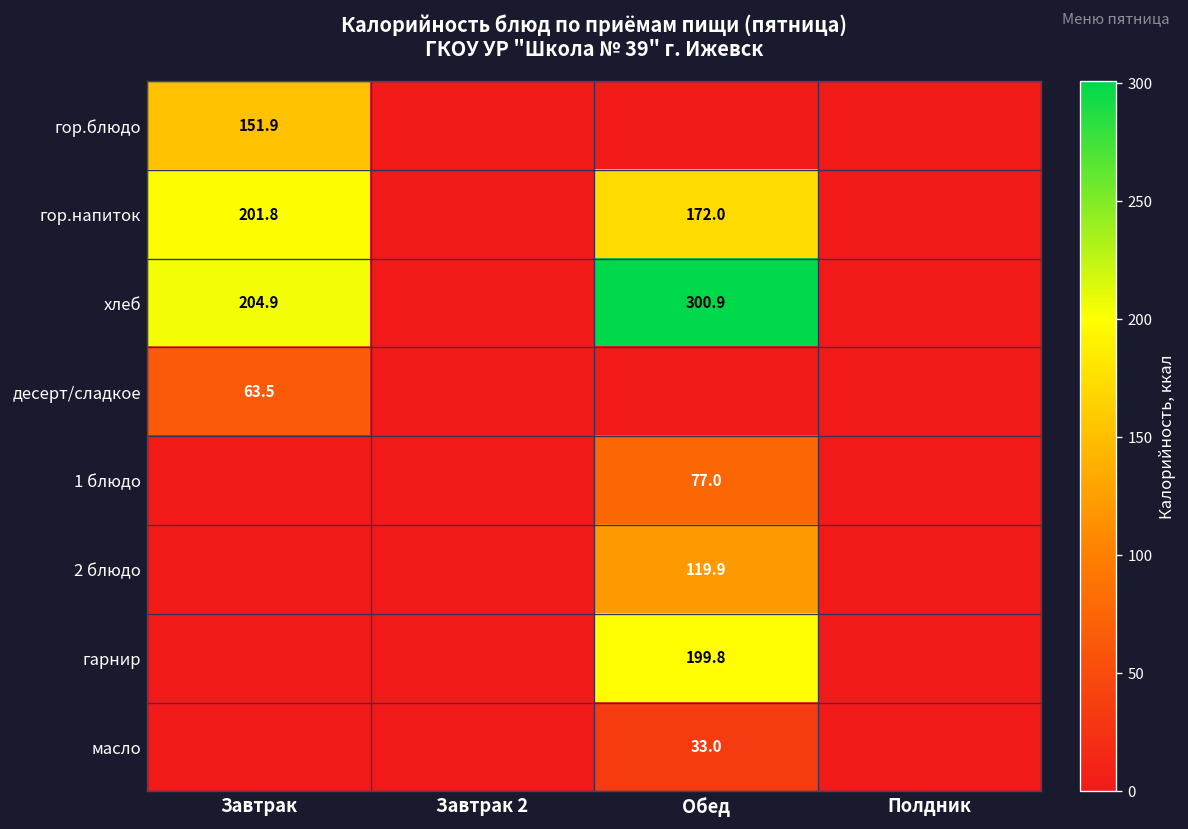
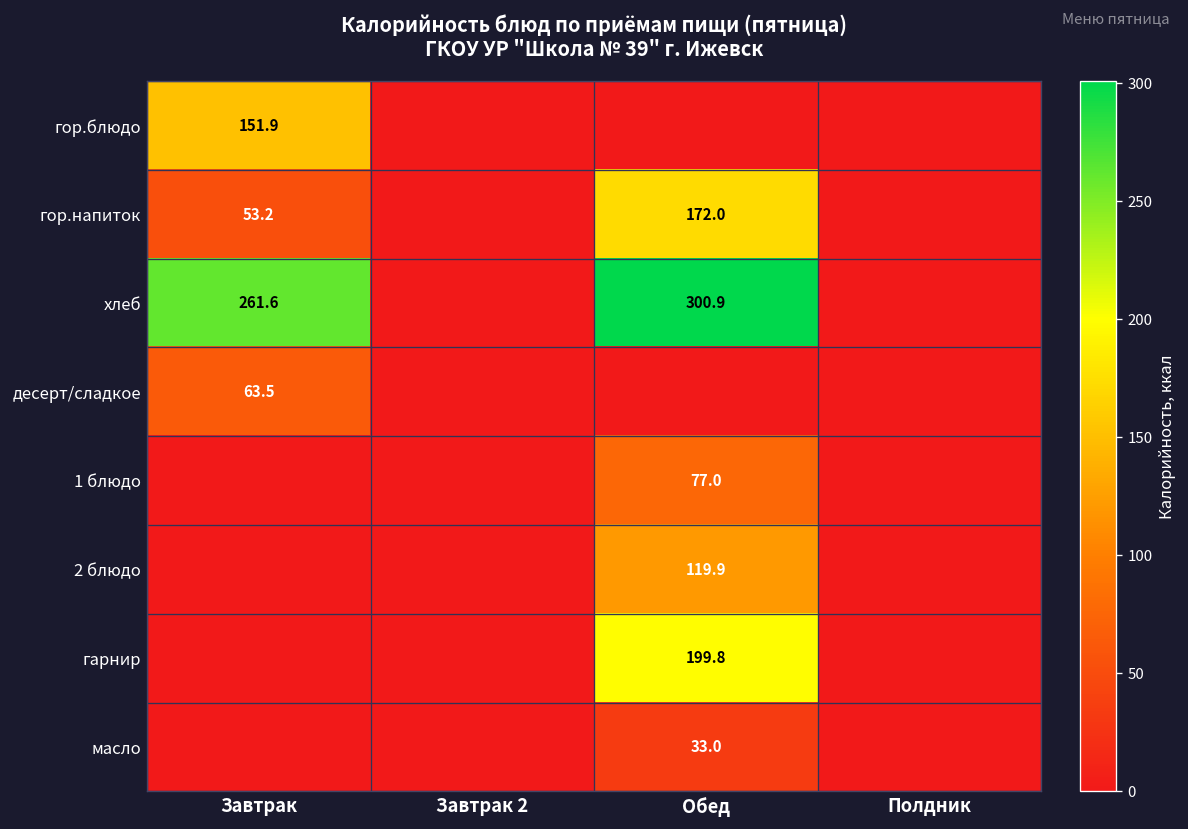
гор.напиток, Завтрак: 201.8 -> 53.2
хлеб, Завтрак: 204.9 -> 261.6
